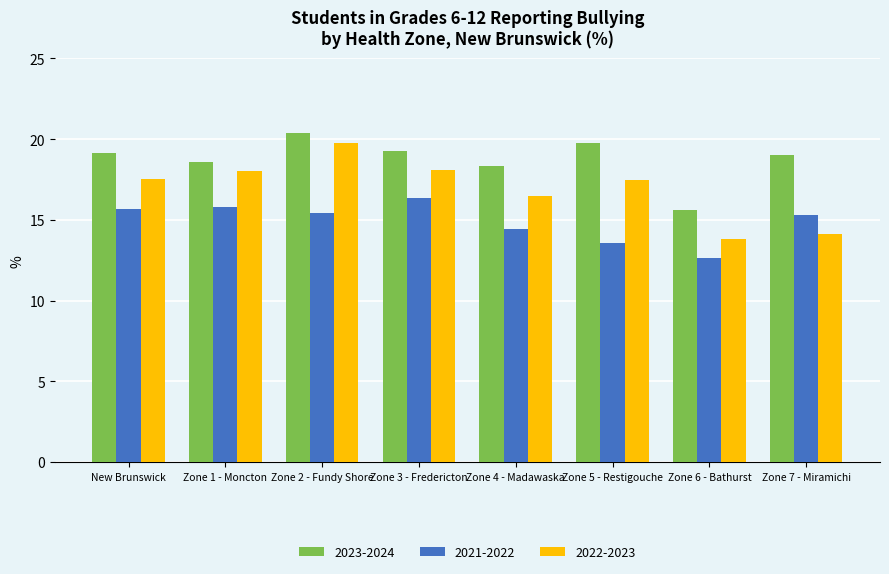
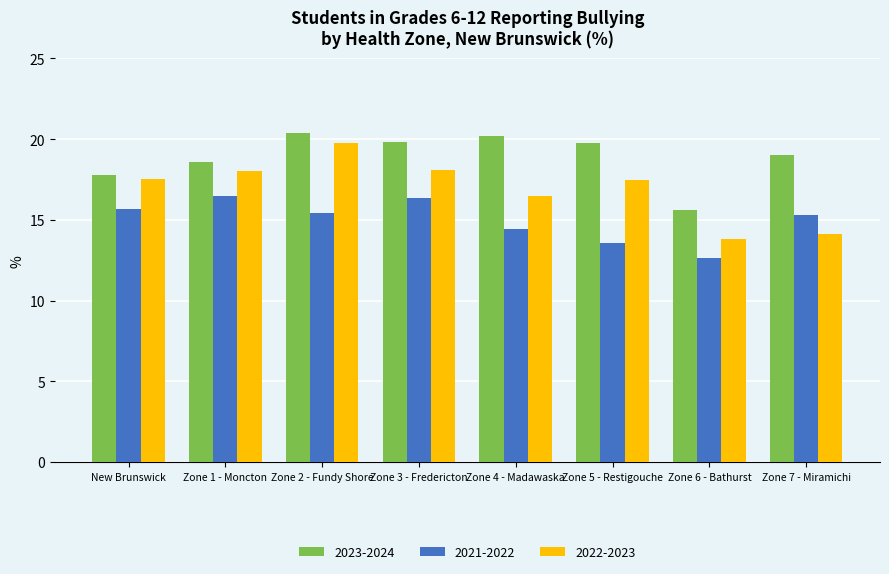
2023-2024, New Brunswick: 19.1 -> 17.8
2021-2022, Zone 1 - Moncton: 15.8 -> 16.5
2023-2024, Zone 3 - Fredericton: 19.2 -> 19.8
2023-2024, Zone 4 - Madawaska: 18.3 -> 20.2
